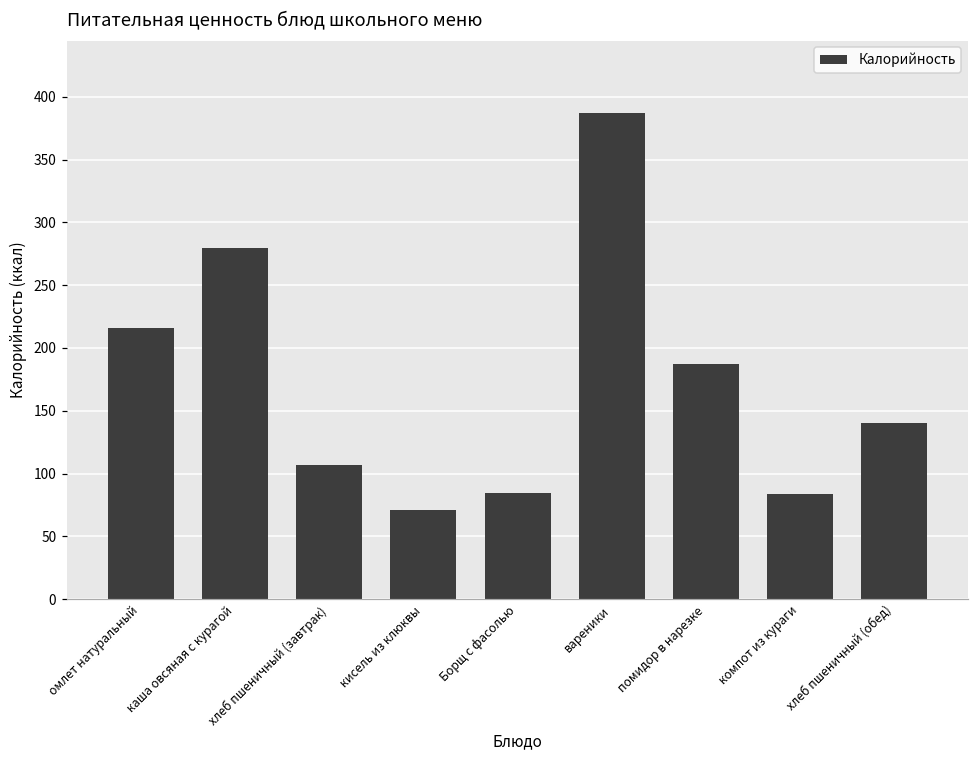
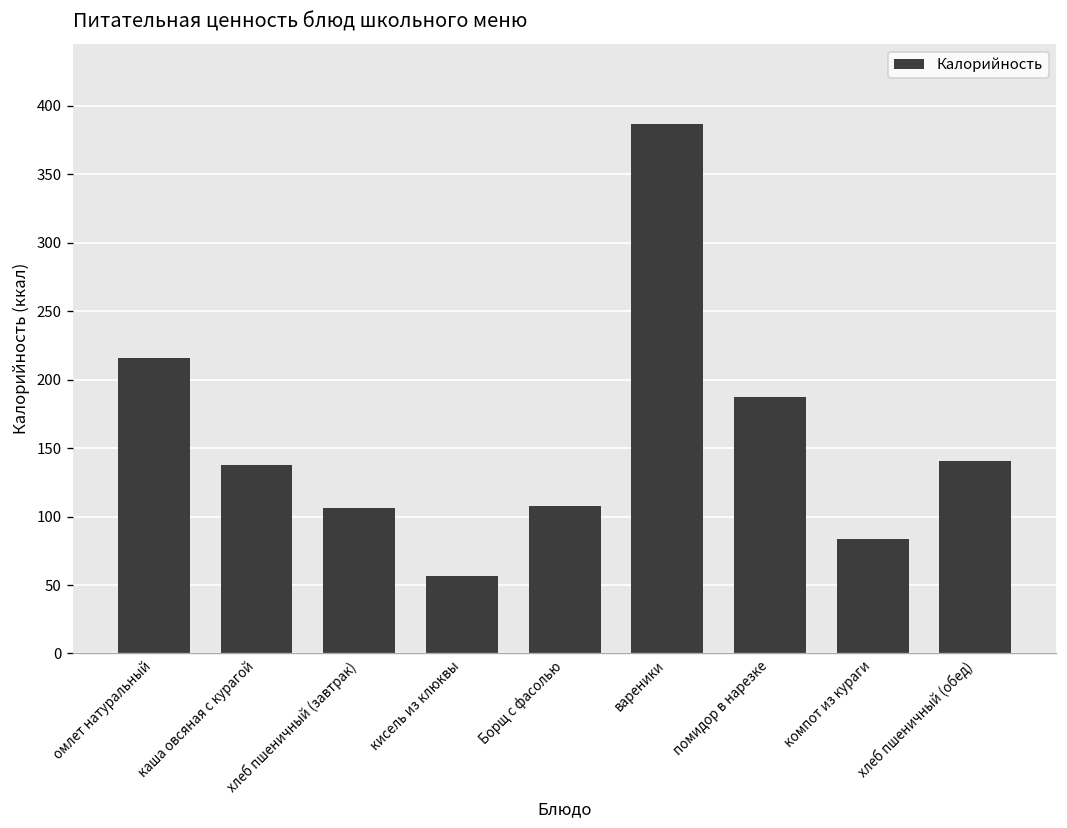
каша овсяная с курагой: 280 -> 137
кисель из клюквы: 71 -> 57
Борщ с фасолью: 85 -> 108
